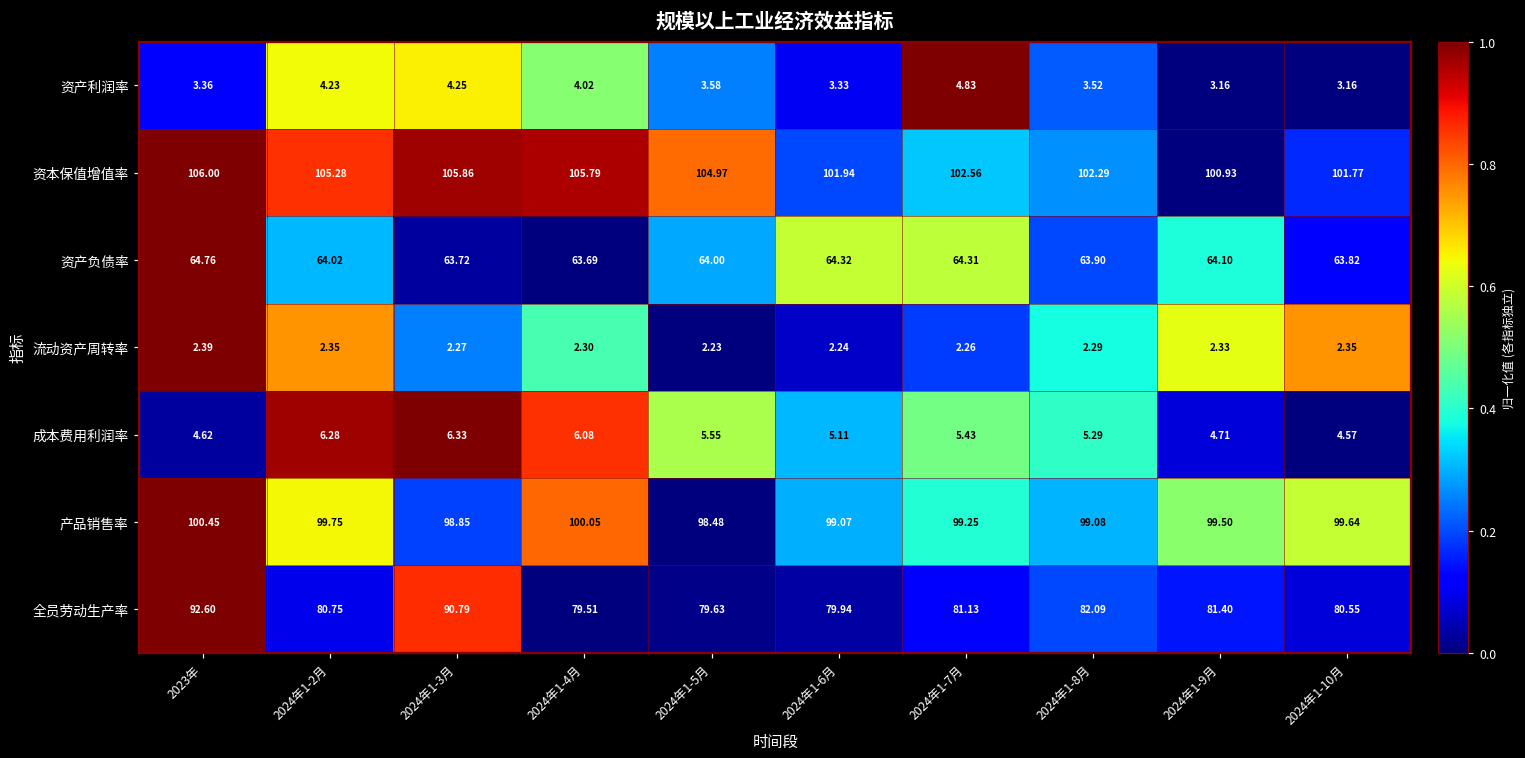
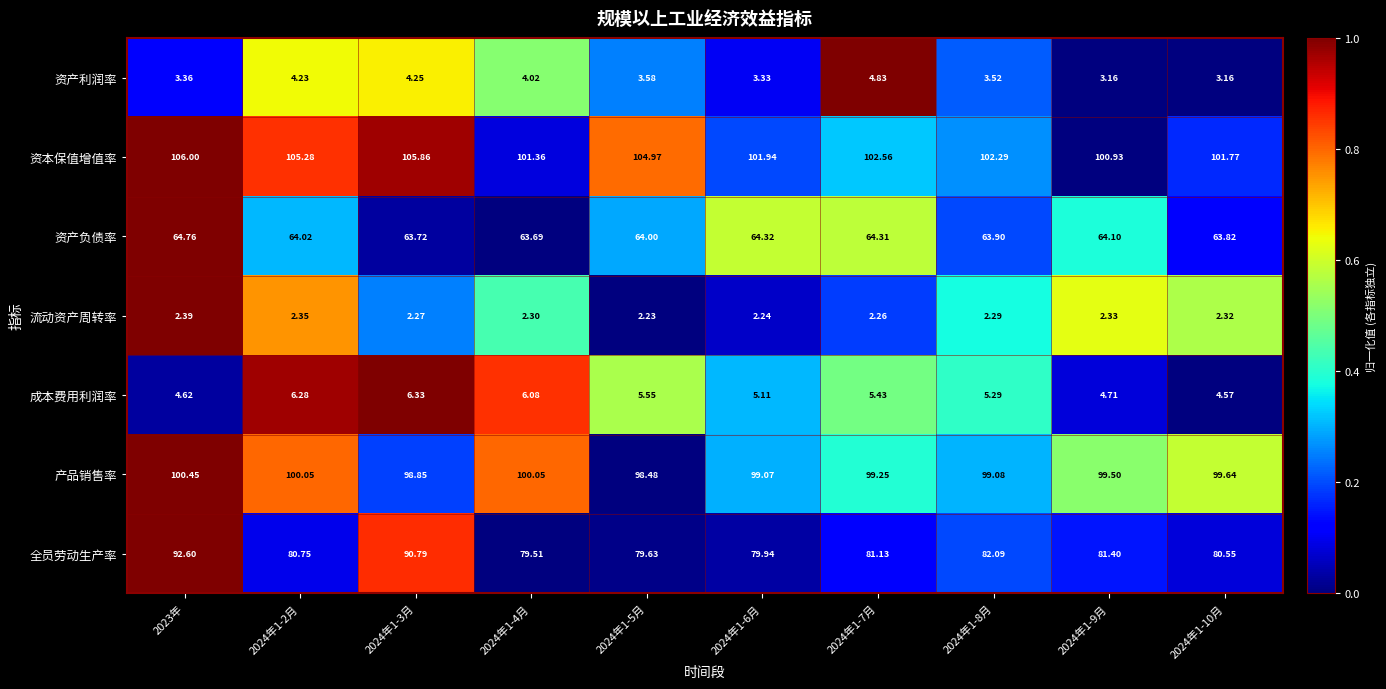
资本保值增值率, 2024年1-4月: 105.79 -> 101.36
流动资产周转率, 2024年1-10月: 2.35 -> 2.32
产品销售率, 2024年1-2月: 99.75 -> 100.05
